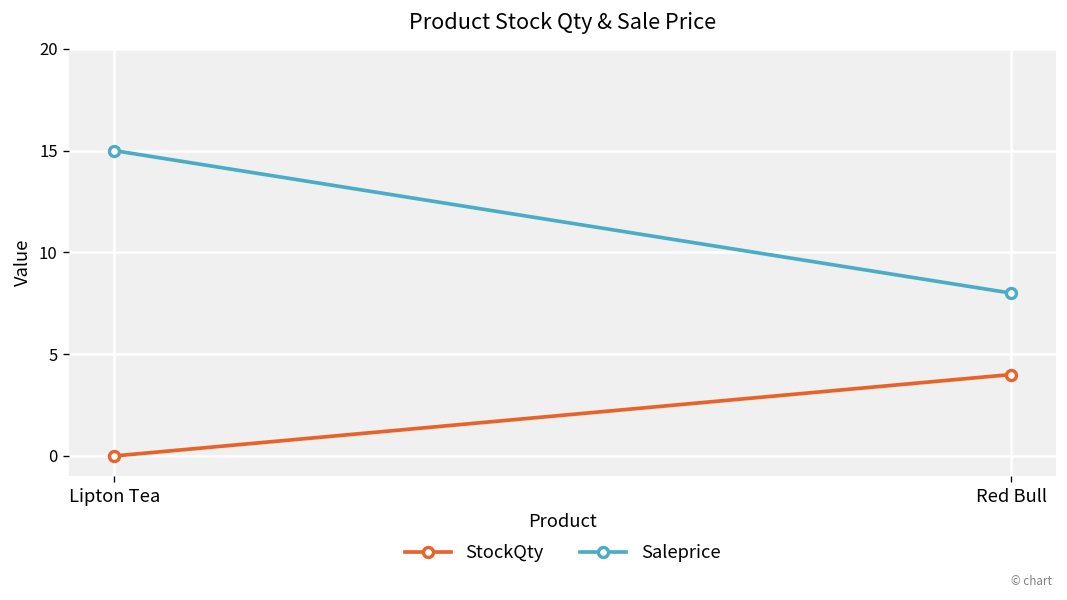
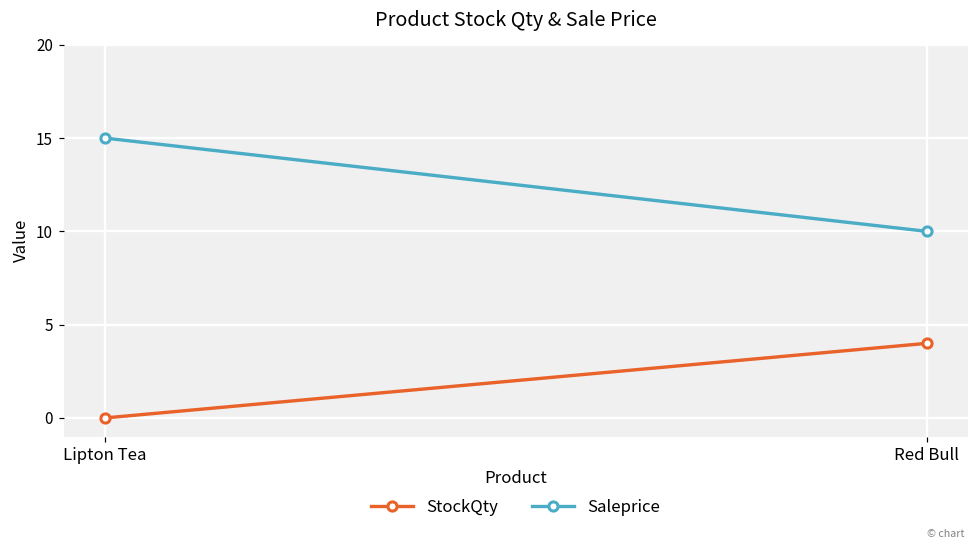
Saleprice, Red Bull: 8 -> 10
